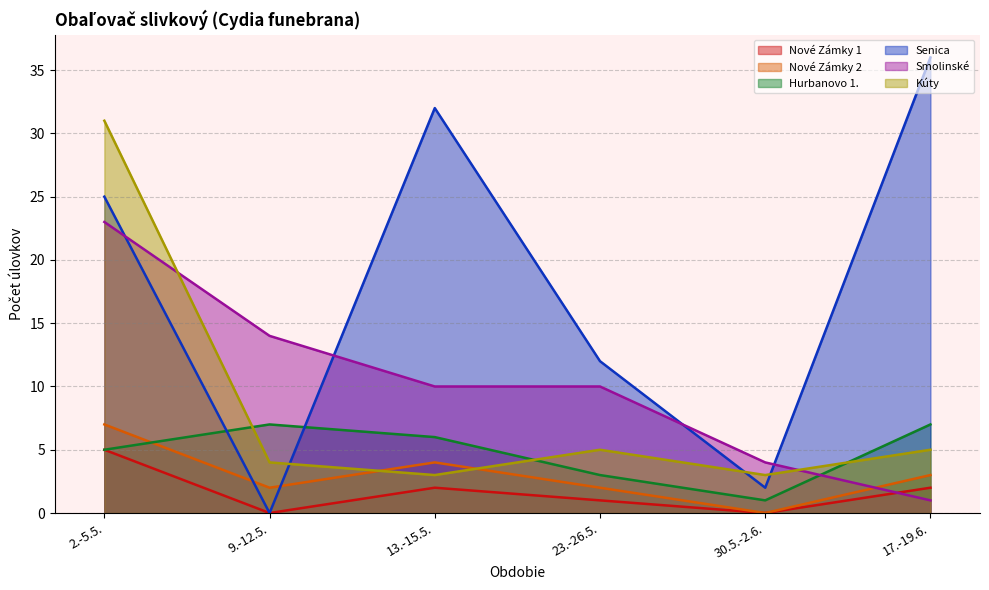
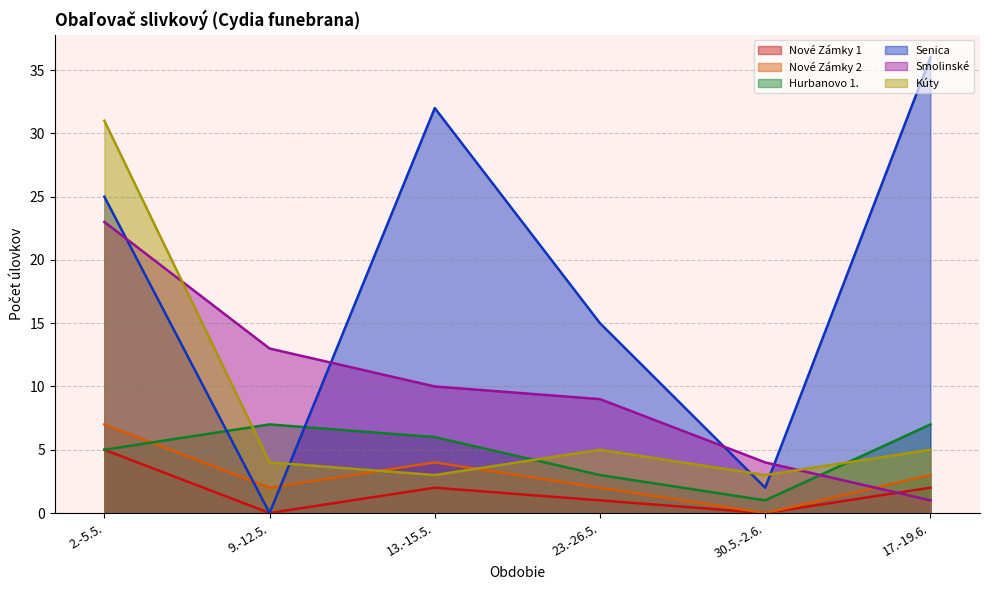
Smolinské, 9.-12.5.: 14 -> 13
Senica, 23.-26.5.: 12 -> 15
Smolinské, 23.-26.5.: 10 -> 9
